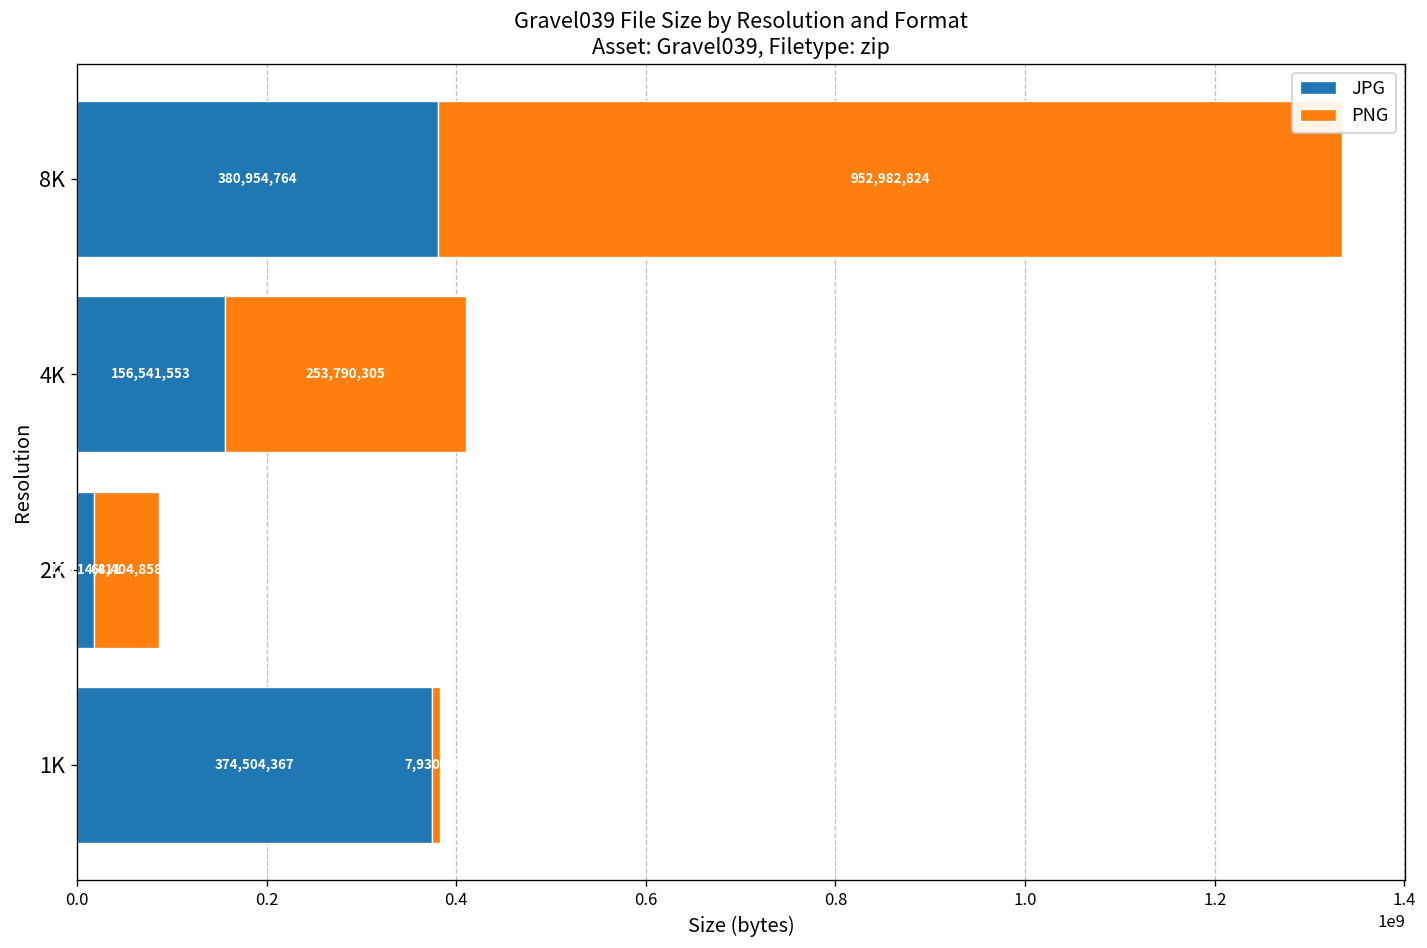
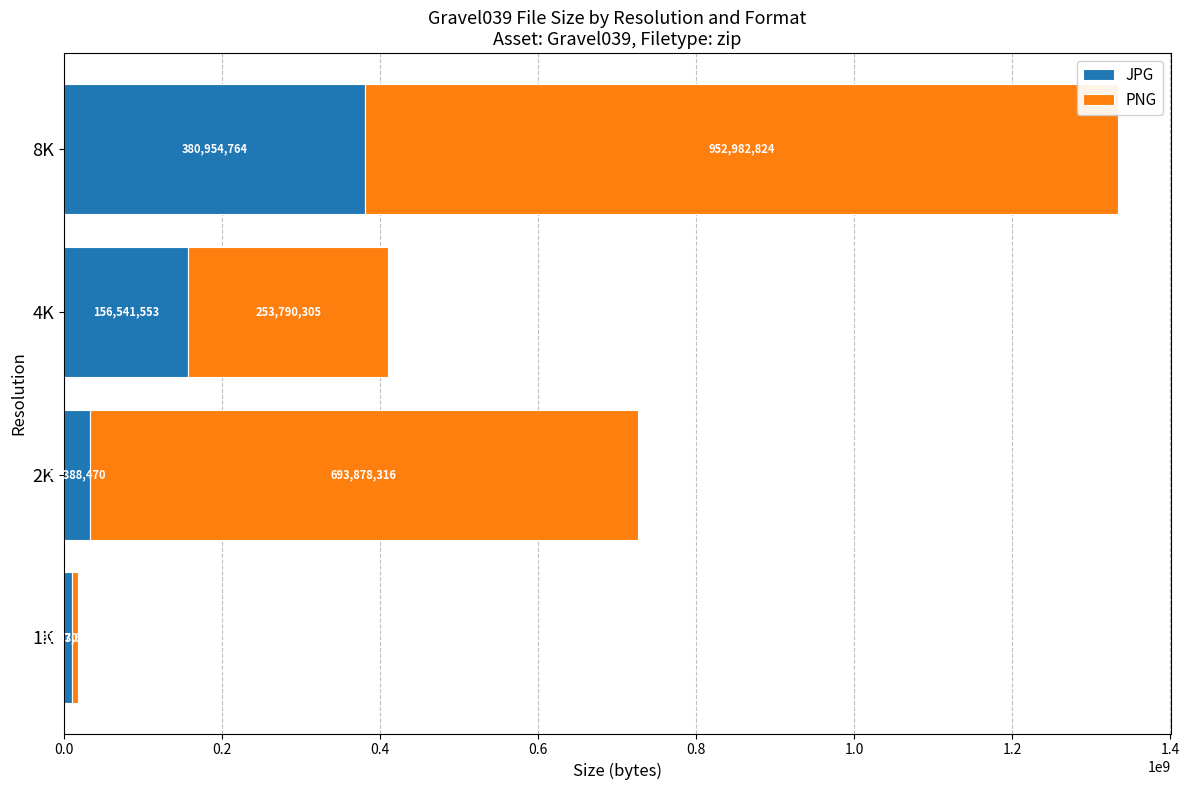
JPG, 2K: 17,714,411 -> 32,388,470
PNG, 2K: 68,404,858 -> 693,878,316
JPG, 1K: 370000000 -> 10000000
